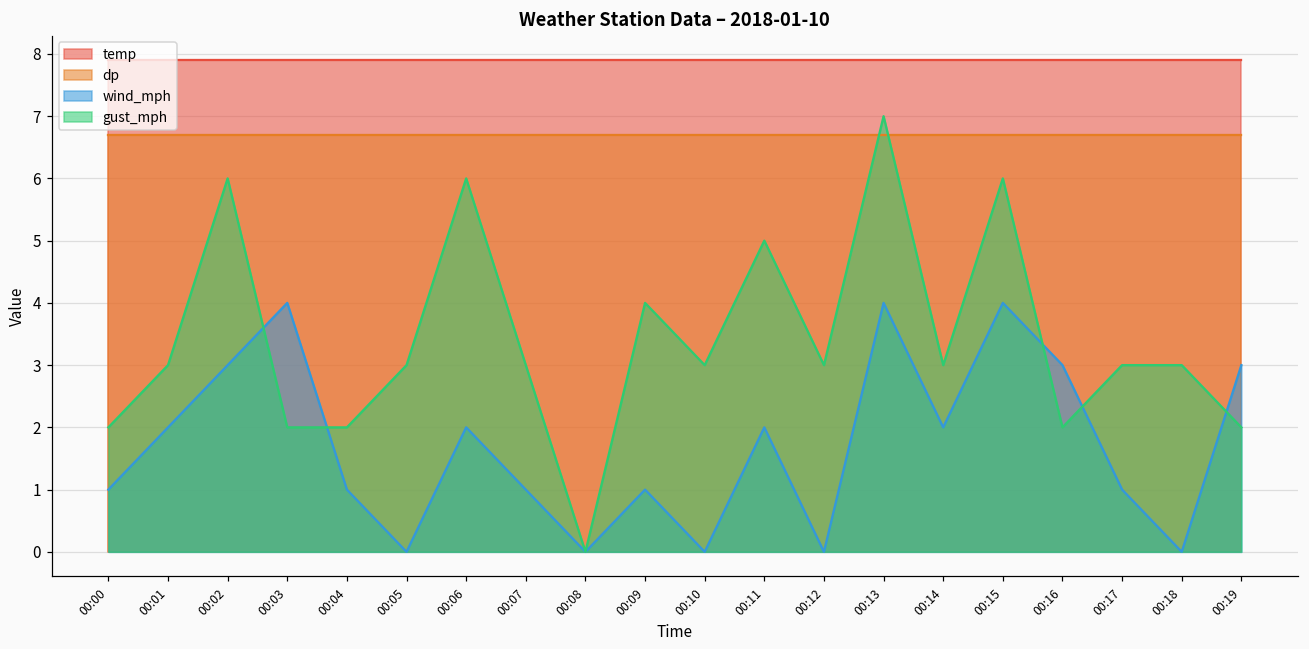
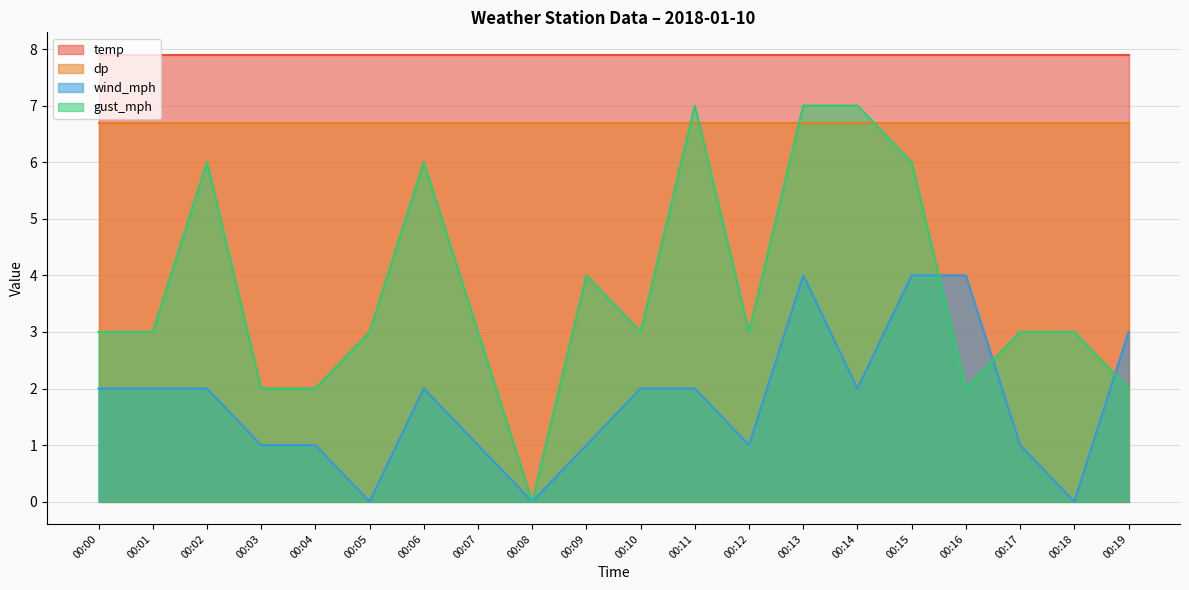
wind_mph, 00:00: 1 -> 2
gust_mph, 00:00: 2 -> 3
wind_mph, 00:02: 3 -> 2
wind_mph, 00:03: 4 -> 1
wind_mph, 00:10: 0 -> 2
gust_mph, 00:11: 5 -> 7
wind_mph, 00:12: 0 -> 1
gust_mph, 00:14: 3 -> 7
wind_mph, 00:16: 3 -> 4
